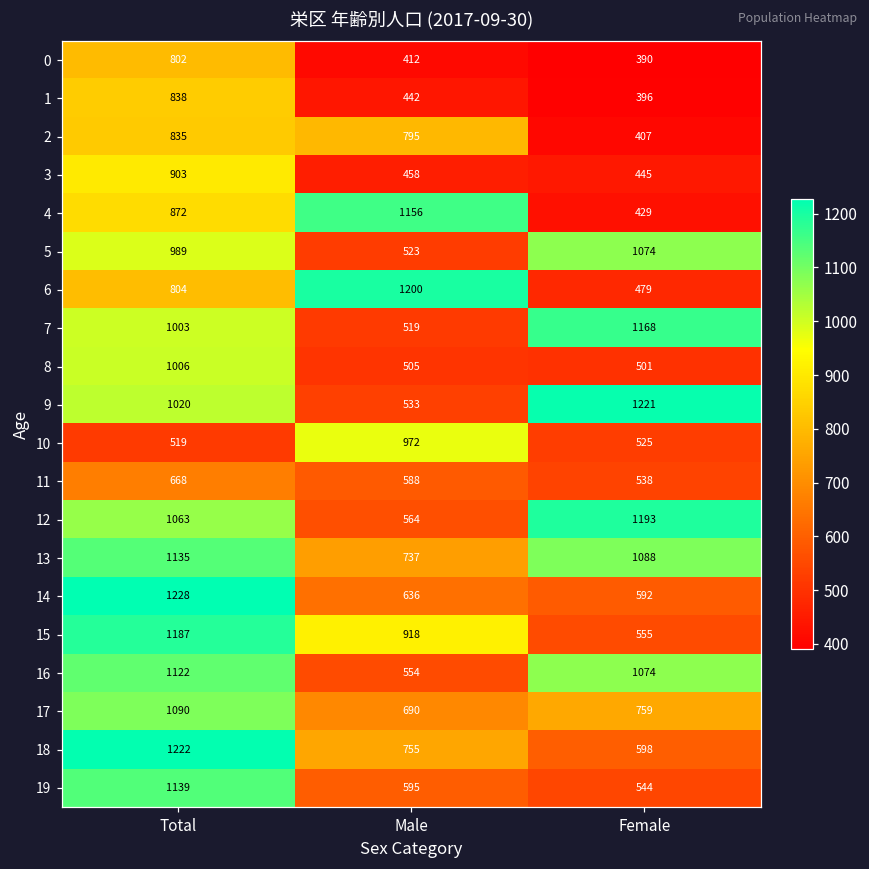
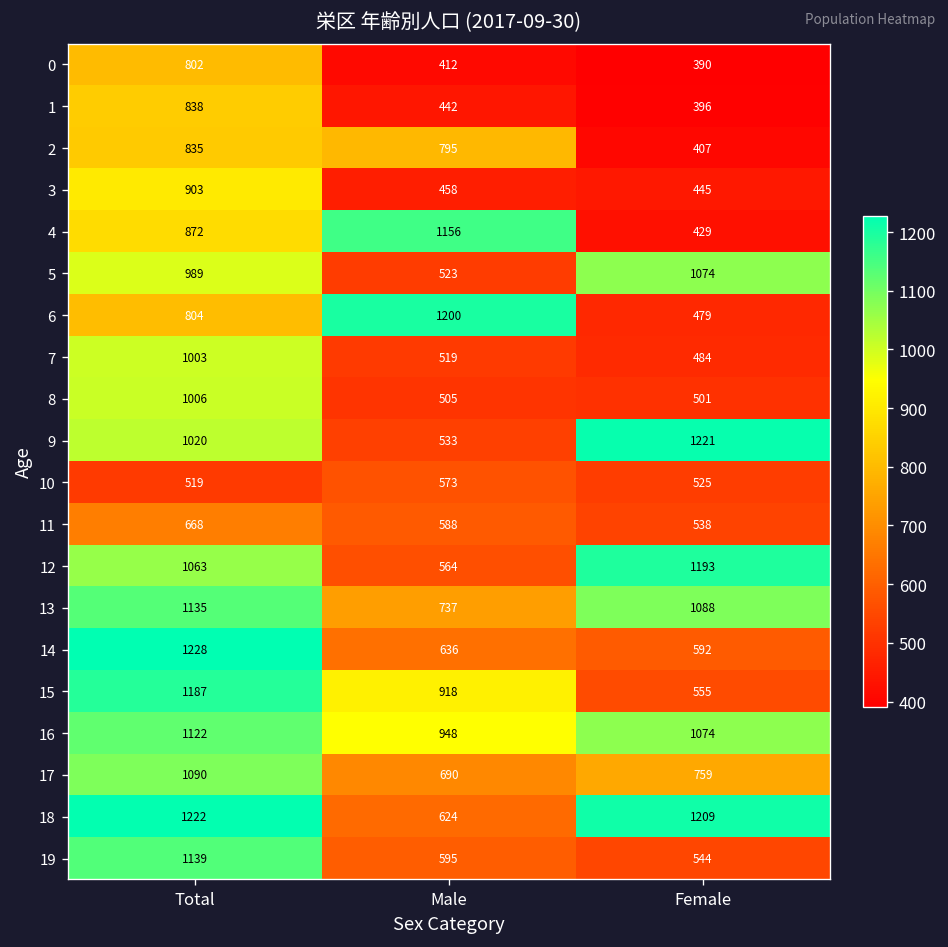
7, Female: 1168 -> 484
10, Male: 972 -> 573
16, Male: 554 -> 948
18, Male: 755 -> 624
18, Female: 598 -> 1209
